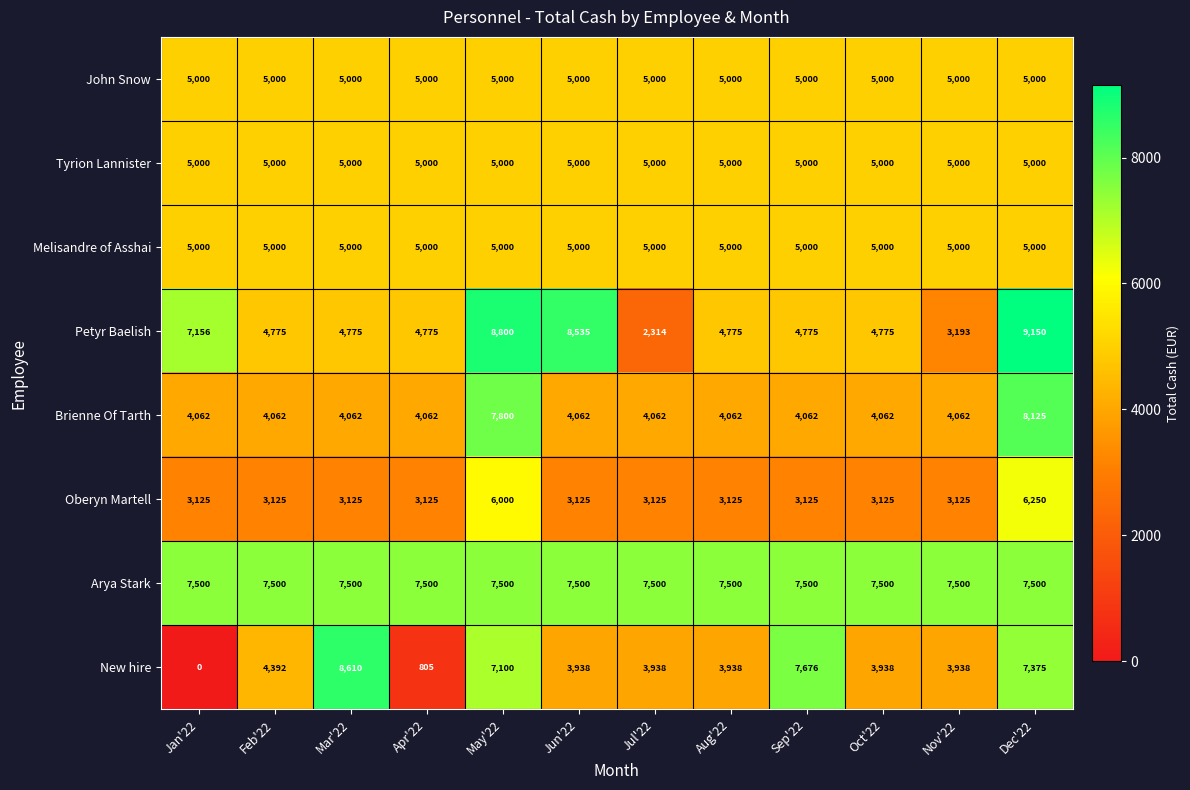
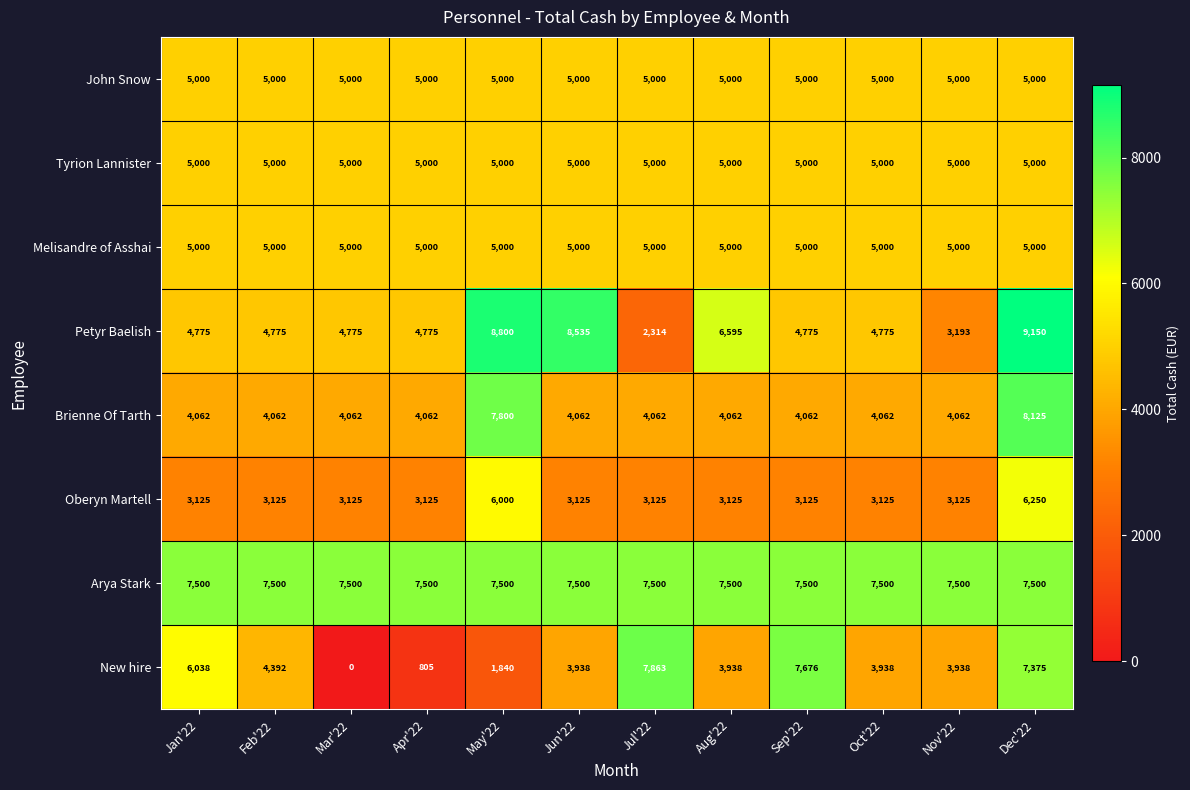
Petyr Baelish, Jan'22: 7,156 -> 4,775
Petyr Baelish, Aug'22: 4,775 -> 6,595
New hire, Jan'22: 0 -> 6,038
New hire, Mar'22: 8,610 -> 0
New hire, May'22: 7,100 -> 1,840
New hire, Jul'22: 3,938 -> 7,863
